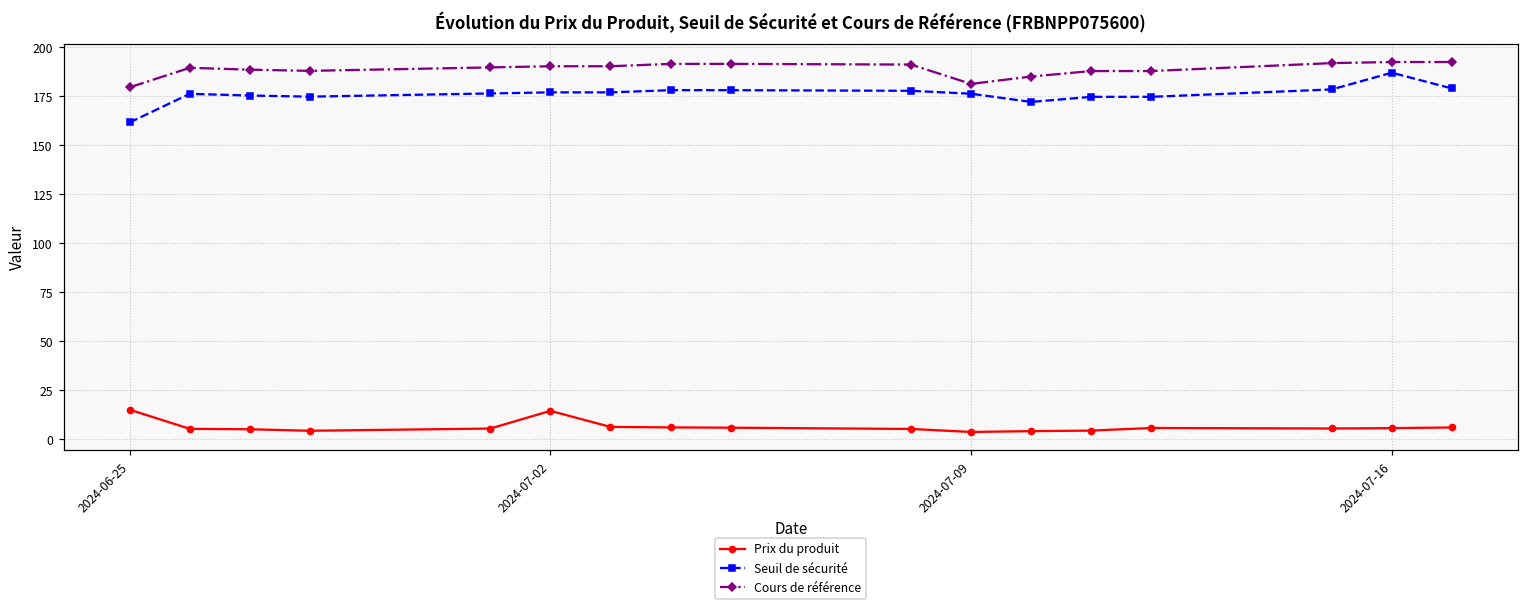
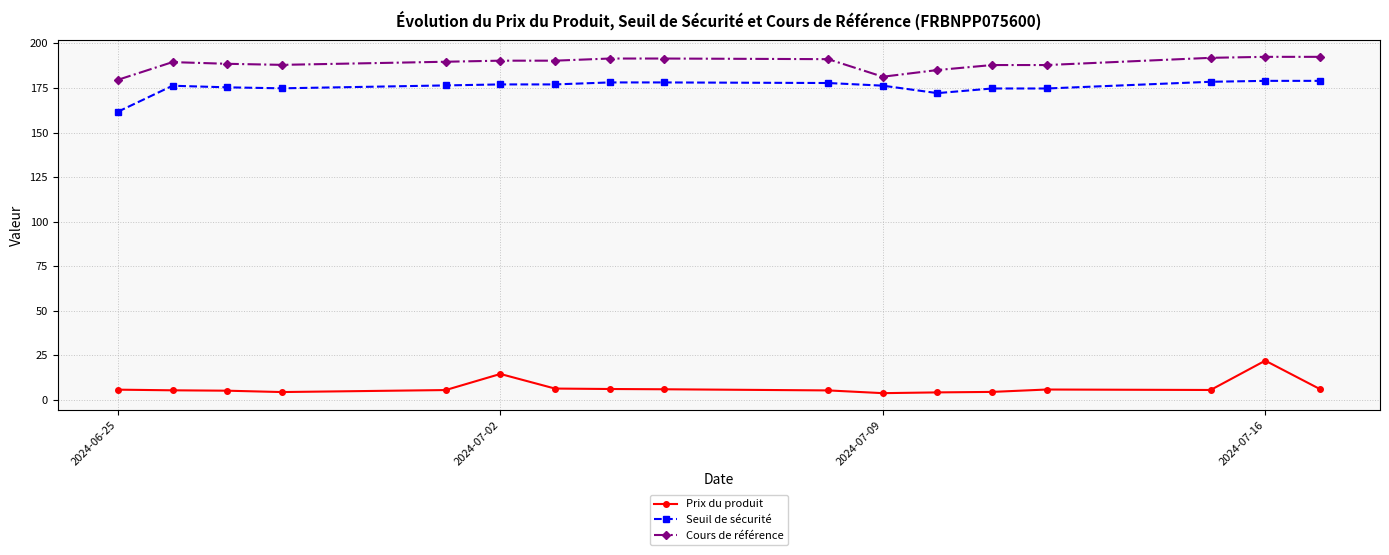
Prix du produit, 2024-06-25: 15 -> 6
Prix du produit, 2024-07-16: 6 -> 22
Seuil de sécurité, 2024-07-16: 187 -> 179
